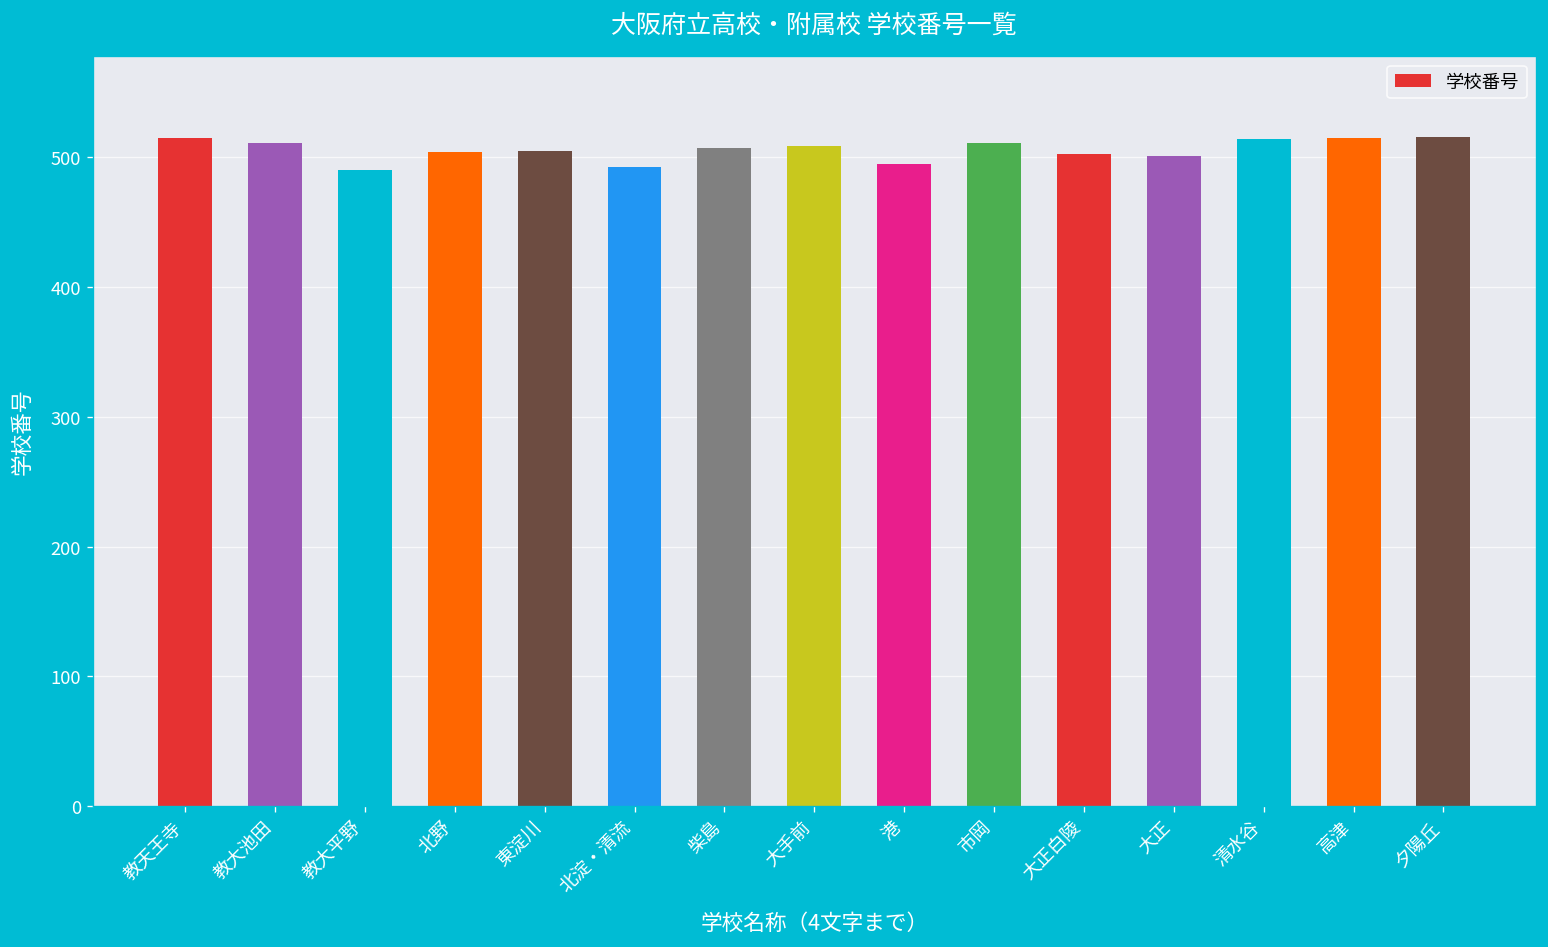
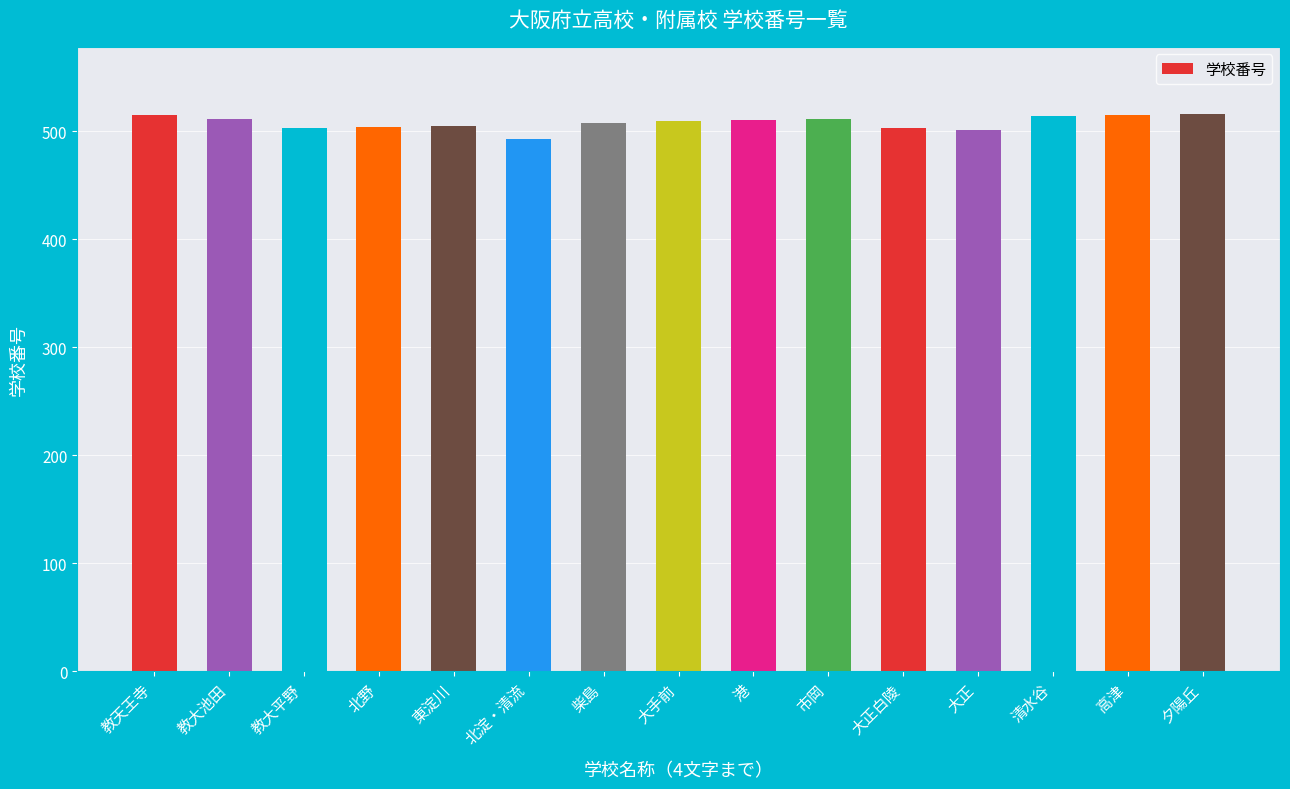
教大平野: 490 -> 503
港: 495 -> 510
